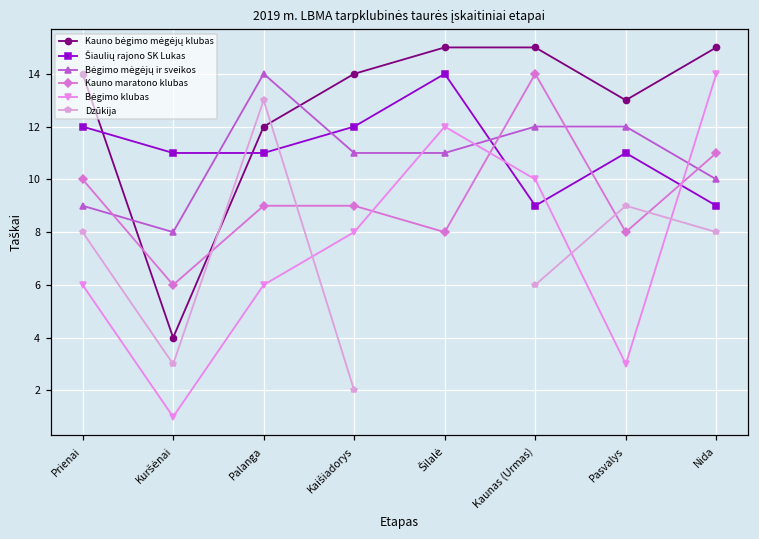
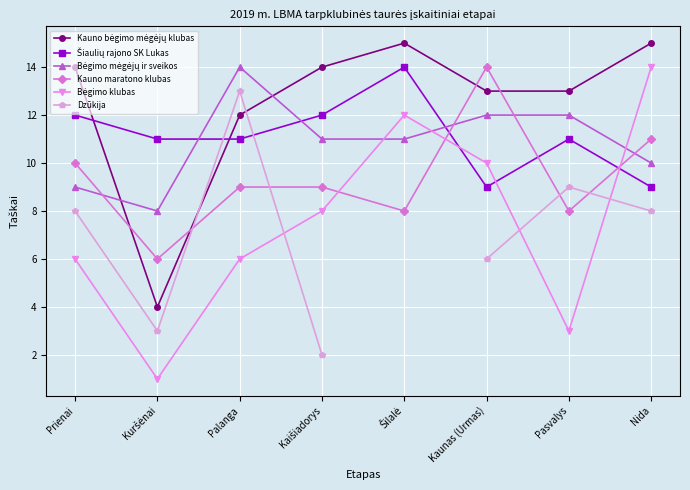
Kauno bėgimo mėgėjų klubas, Kaunas (Urmas): 15 -> 13
